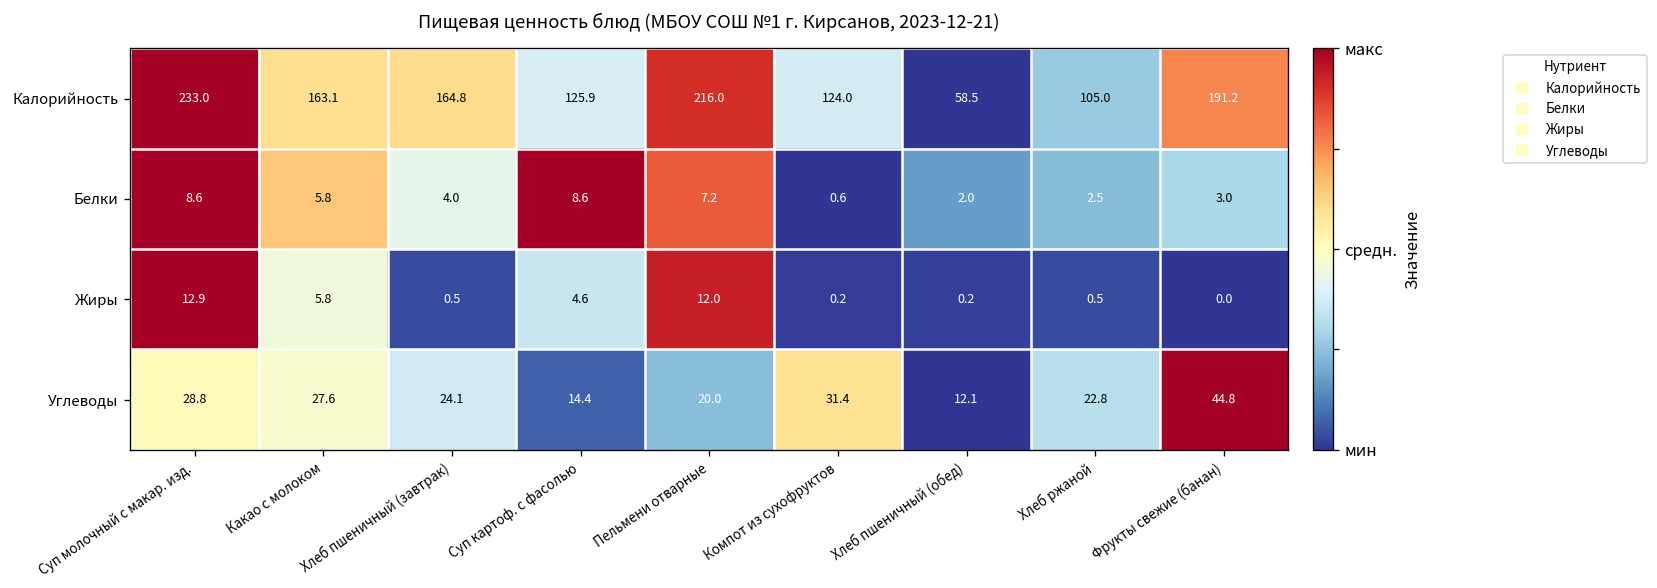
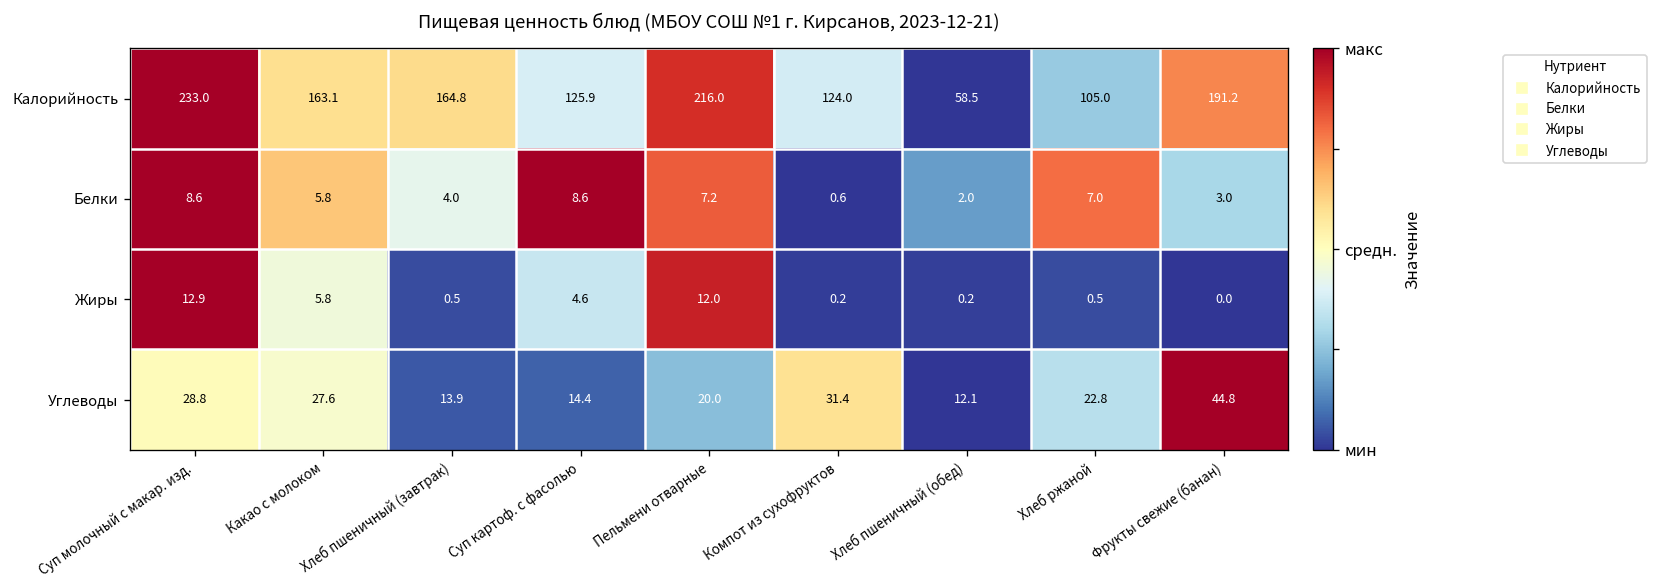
Белки, Хлеб ржаной: 2.5 -> 7.0
Углеводы, Хлеб пшеничный (завтрак): 24.1 -> 13.9
